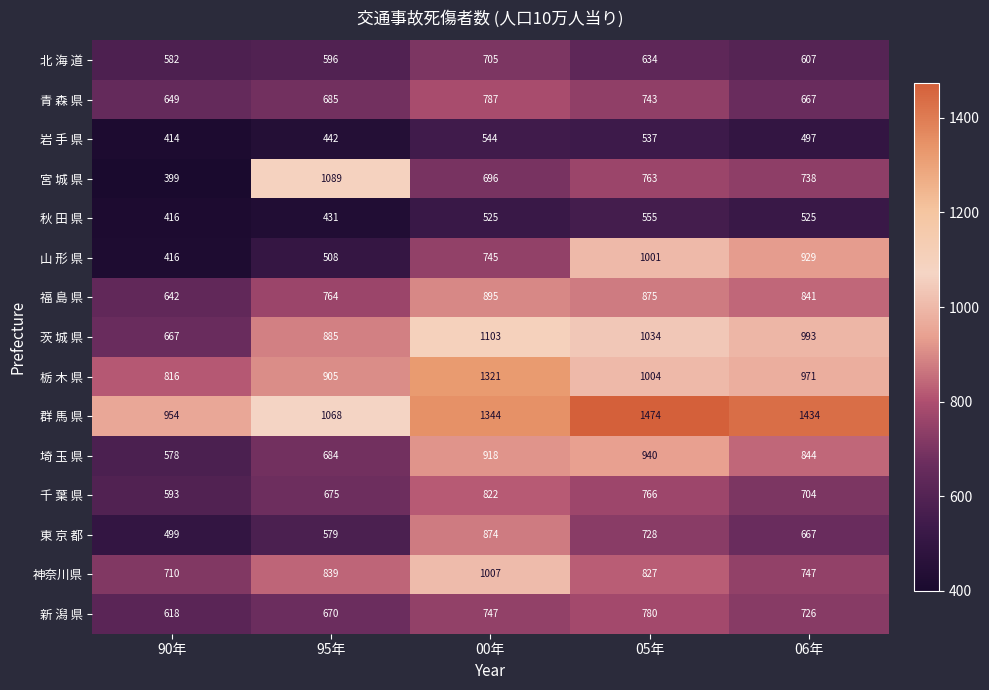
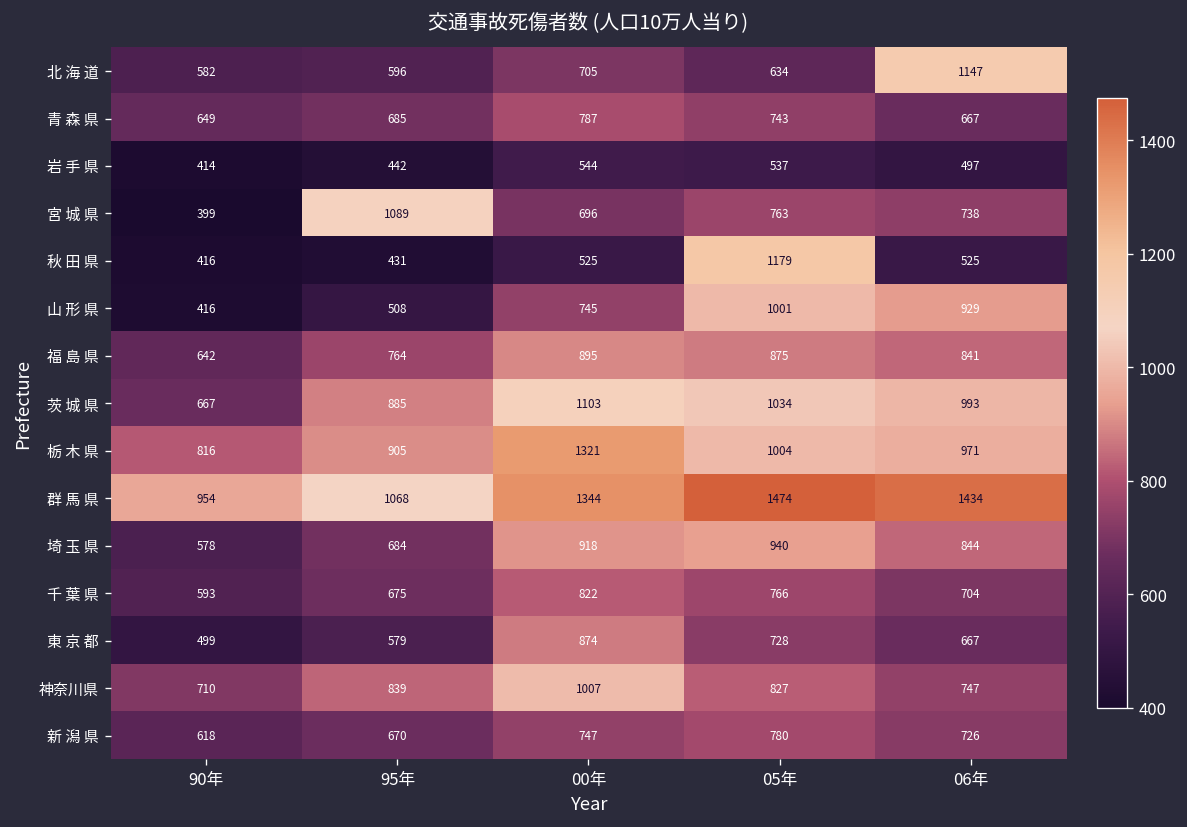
北 海 道, 06年: 607 -> 1147
秋 田 県, 05年: 555 -> 1179
